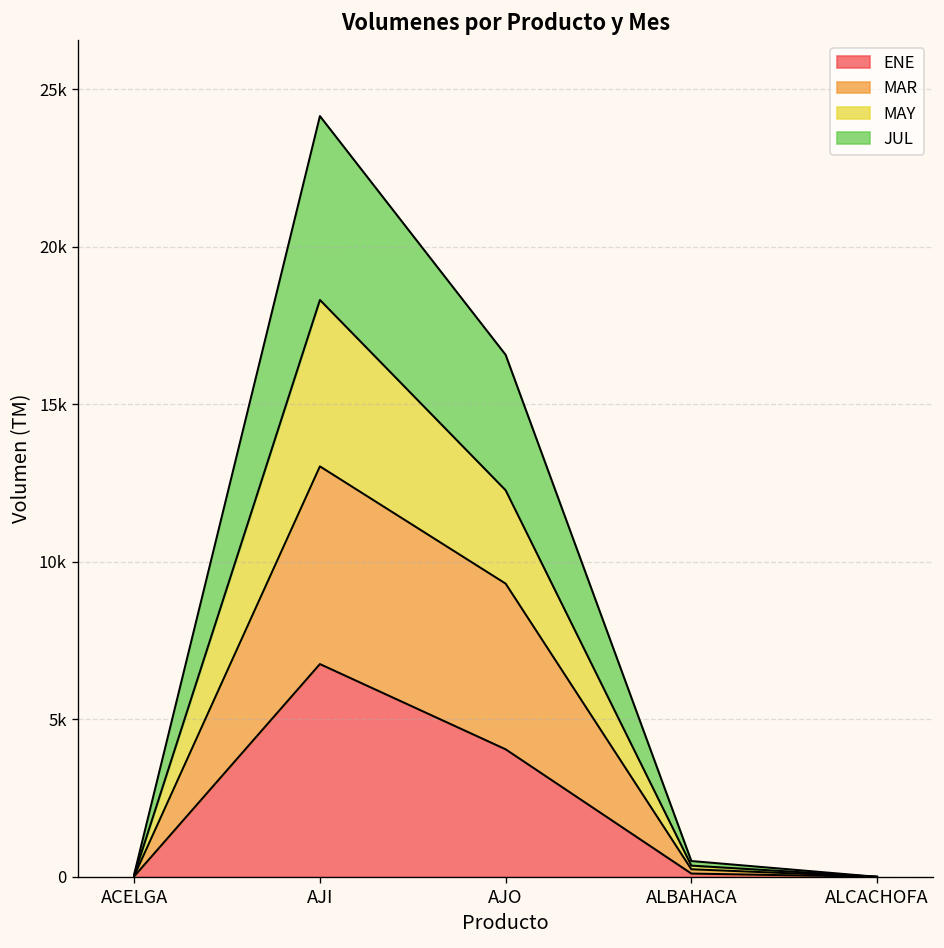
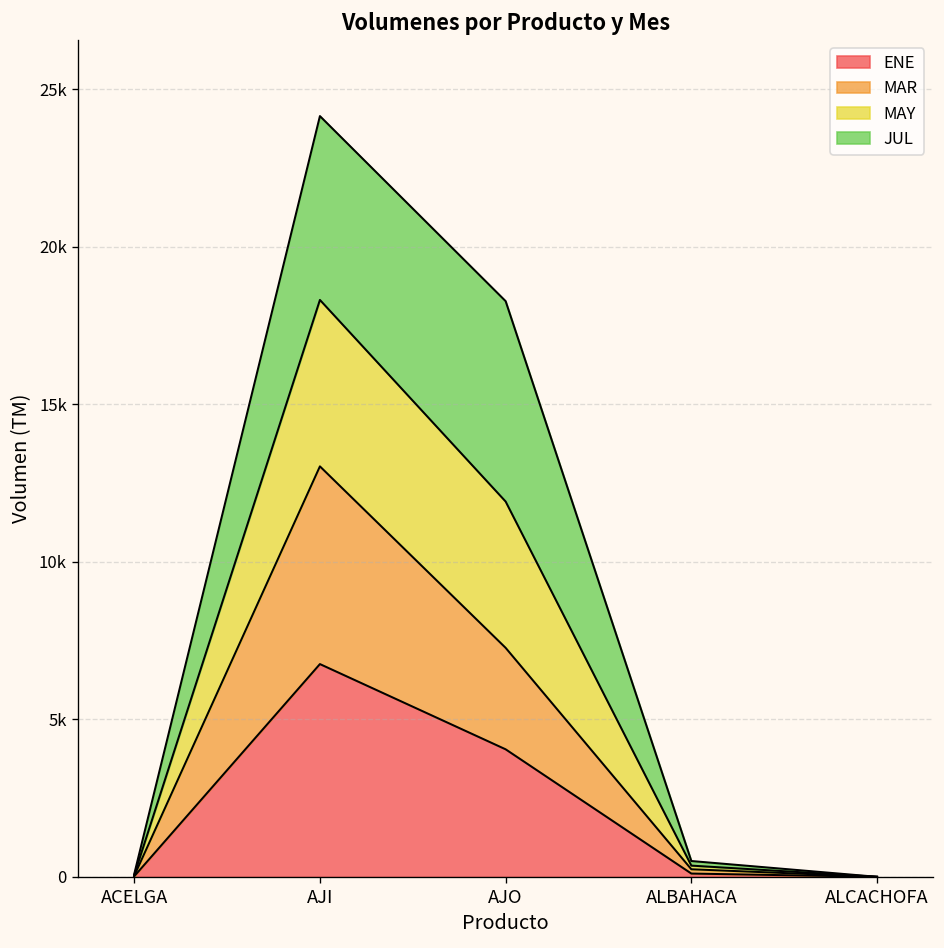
MAR, AJO: 5300 -> 3200
MAY, AJO: 3000 -> 4600
JUL, AJO: 4300 -> 6400
